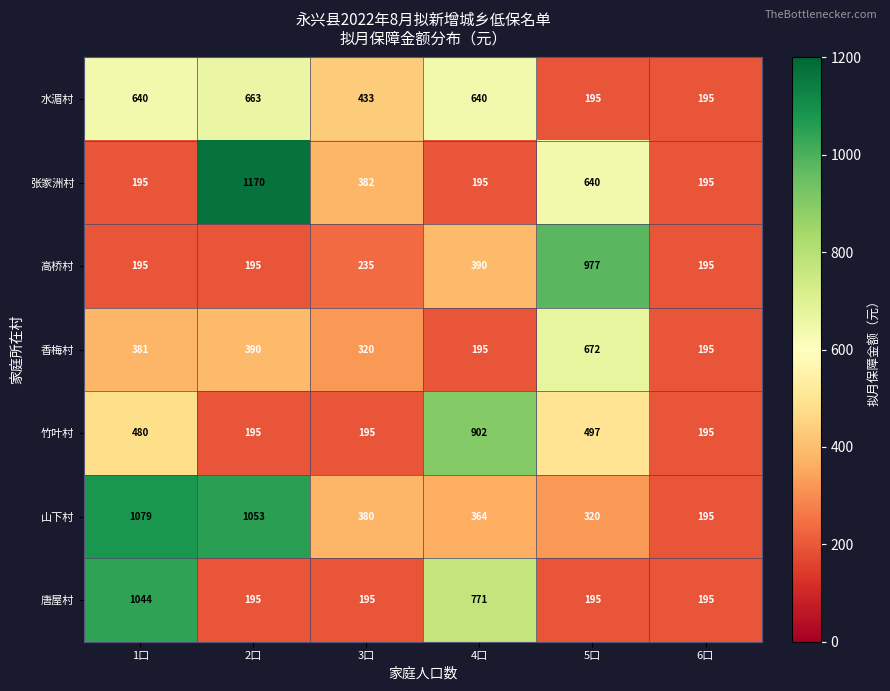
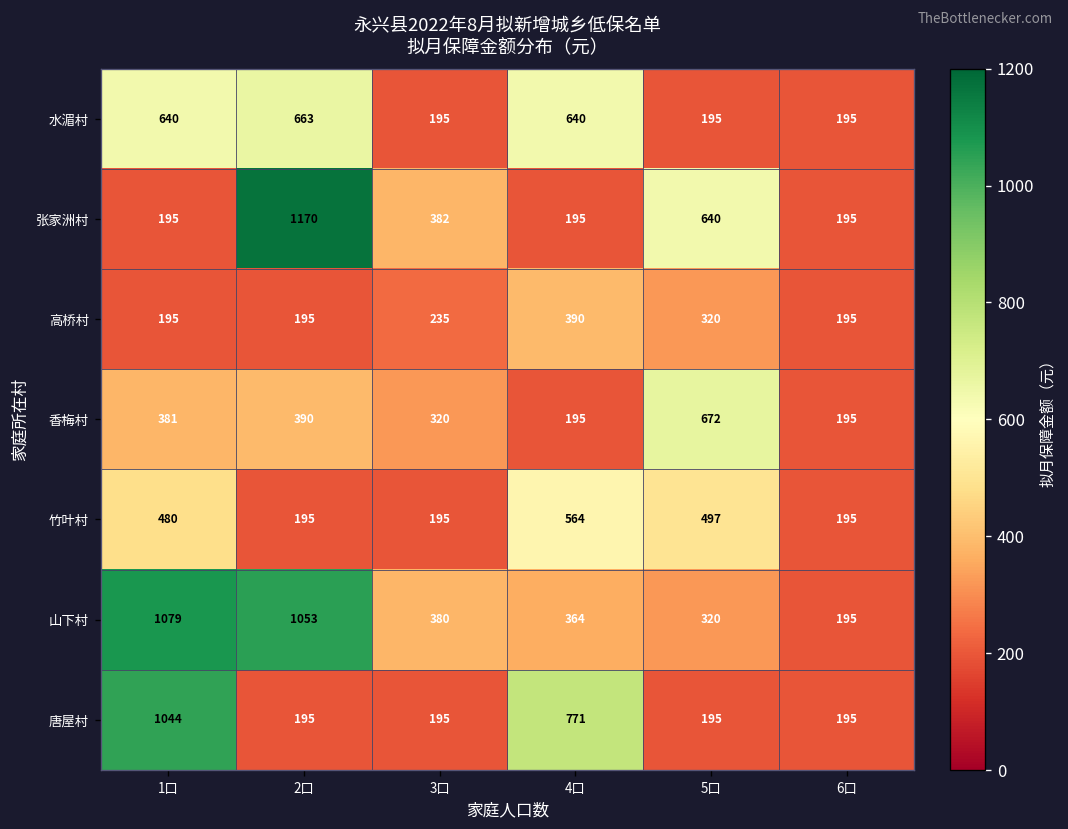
水湄村, 3口: 433 -> 195
高桥村, 5口: 977 -> 320
竹叶村, 4口: 902 -> 564
